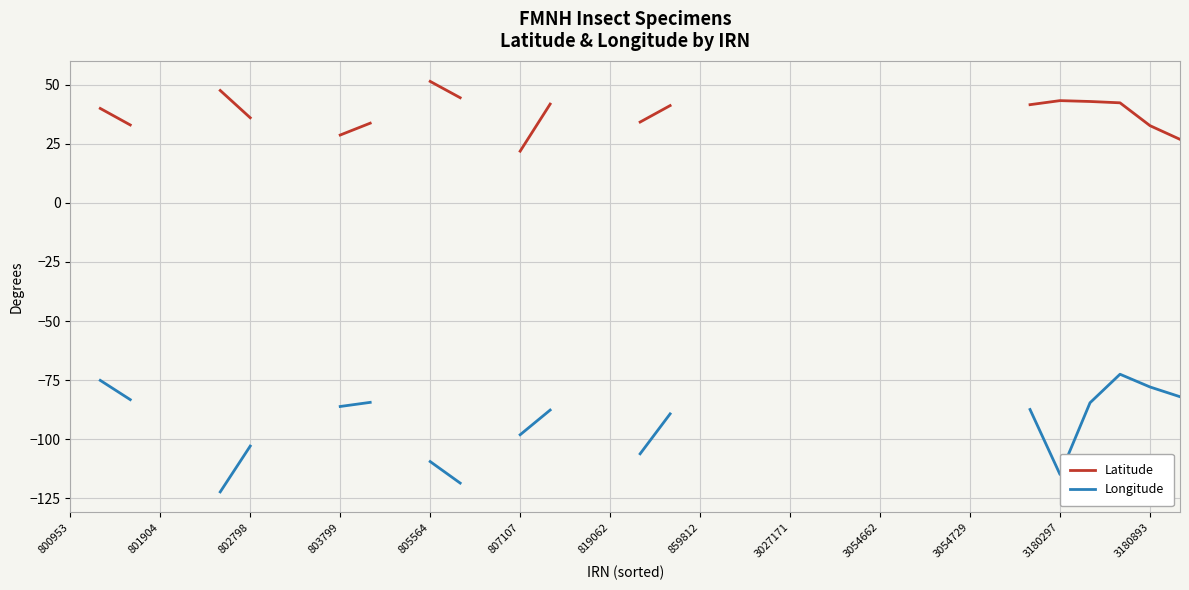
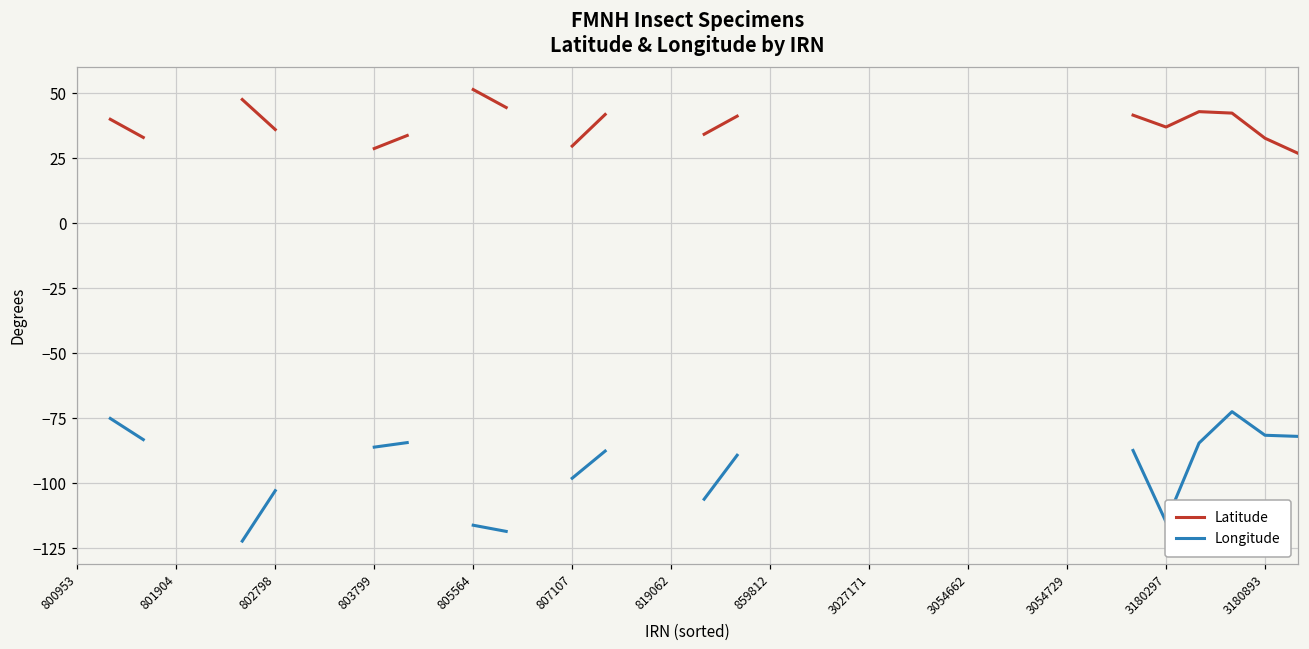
Longitude, 805564: -109 -> -116
Latitude, 807107: 22 -> 30
Latitude, 3180297: 43 -> 37
Longitude, 3180893: -78 -> -82
